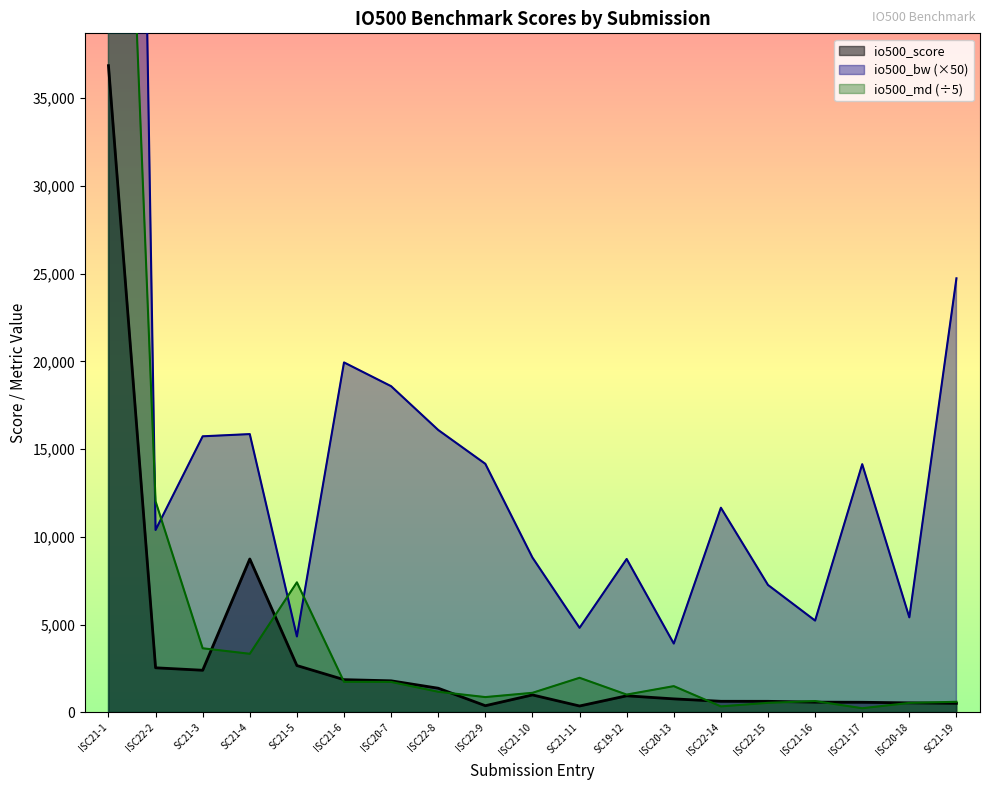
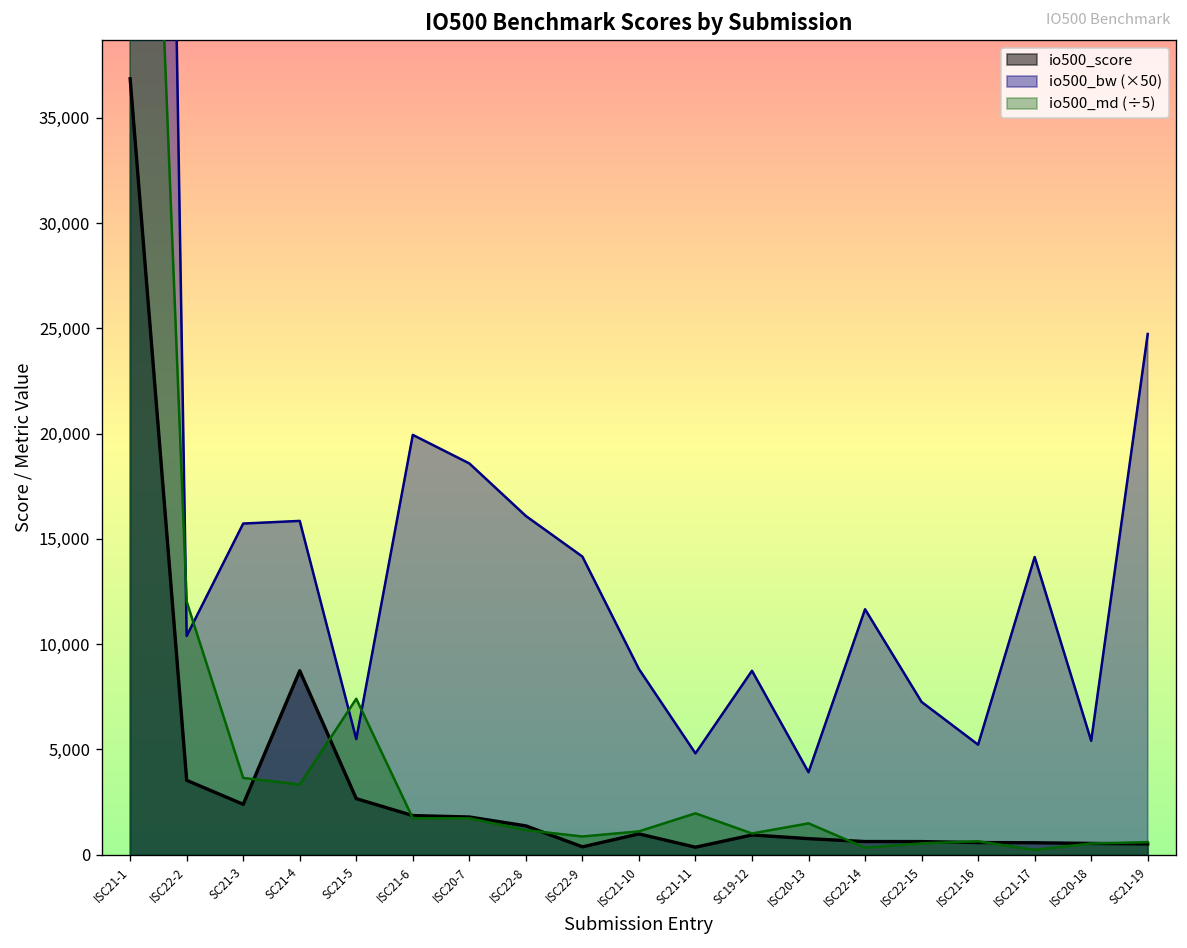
io500_score, ISC22-2: 2,500 -> 3,500
io500_bw (×50), SC21-5: 4,300 -> 5,500
